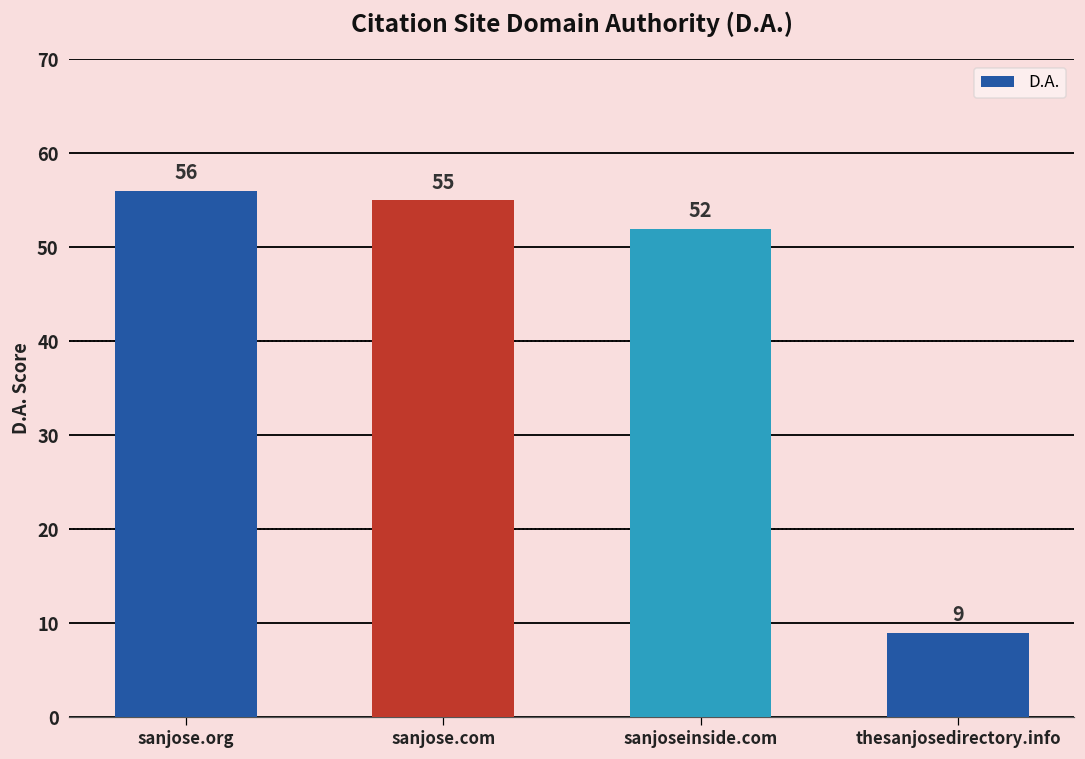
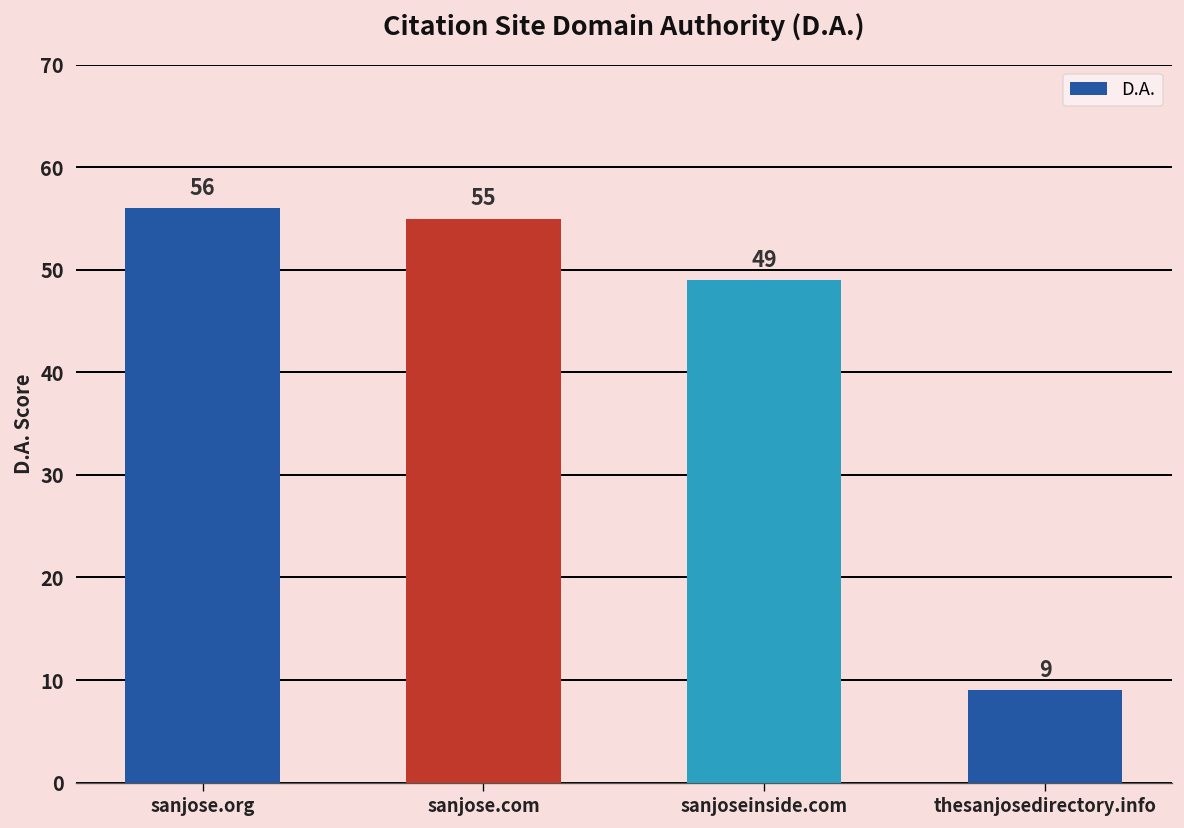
sanjoseinside.com: 52 -> 49
